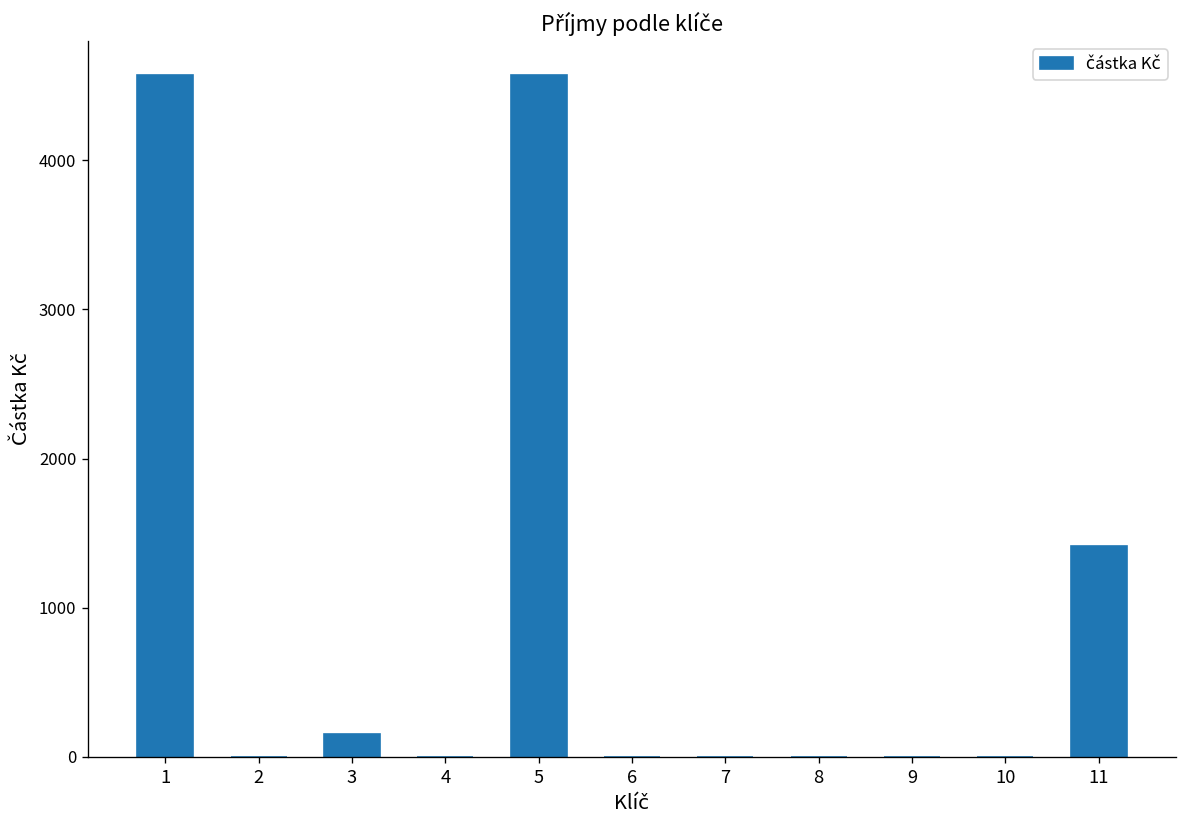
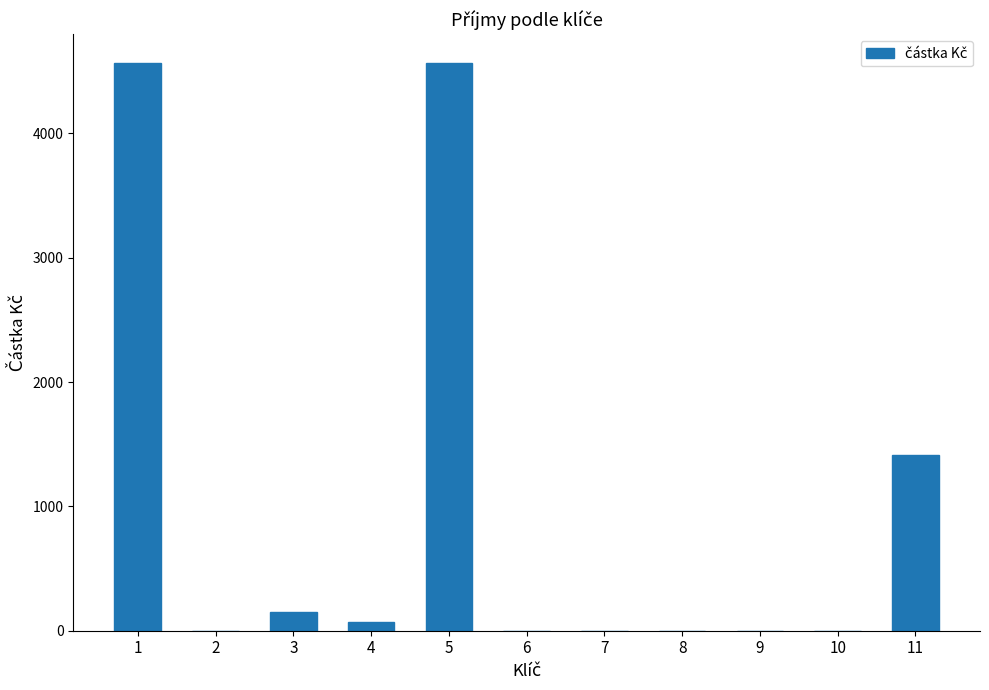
4: 0 -> 70
